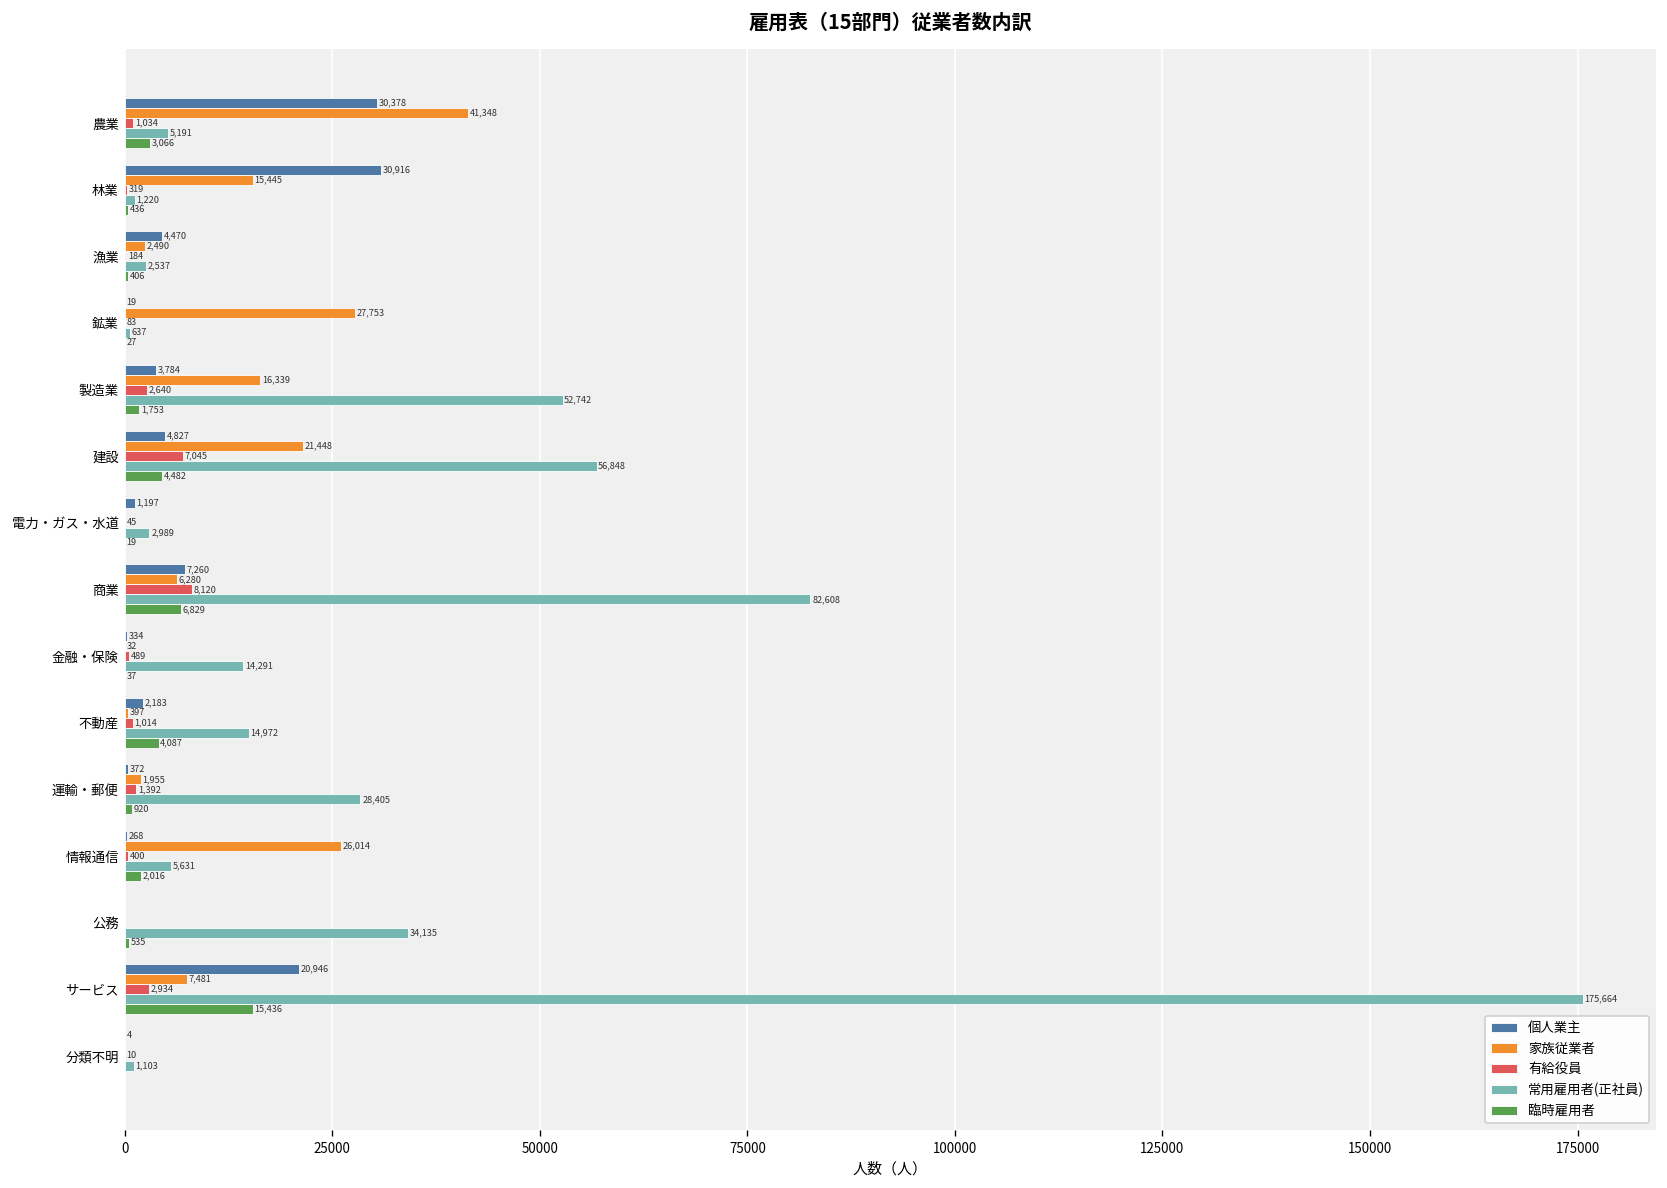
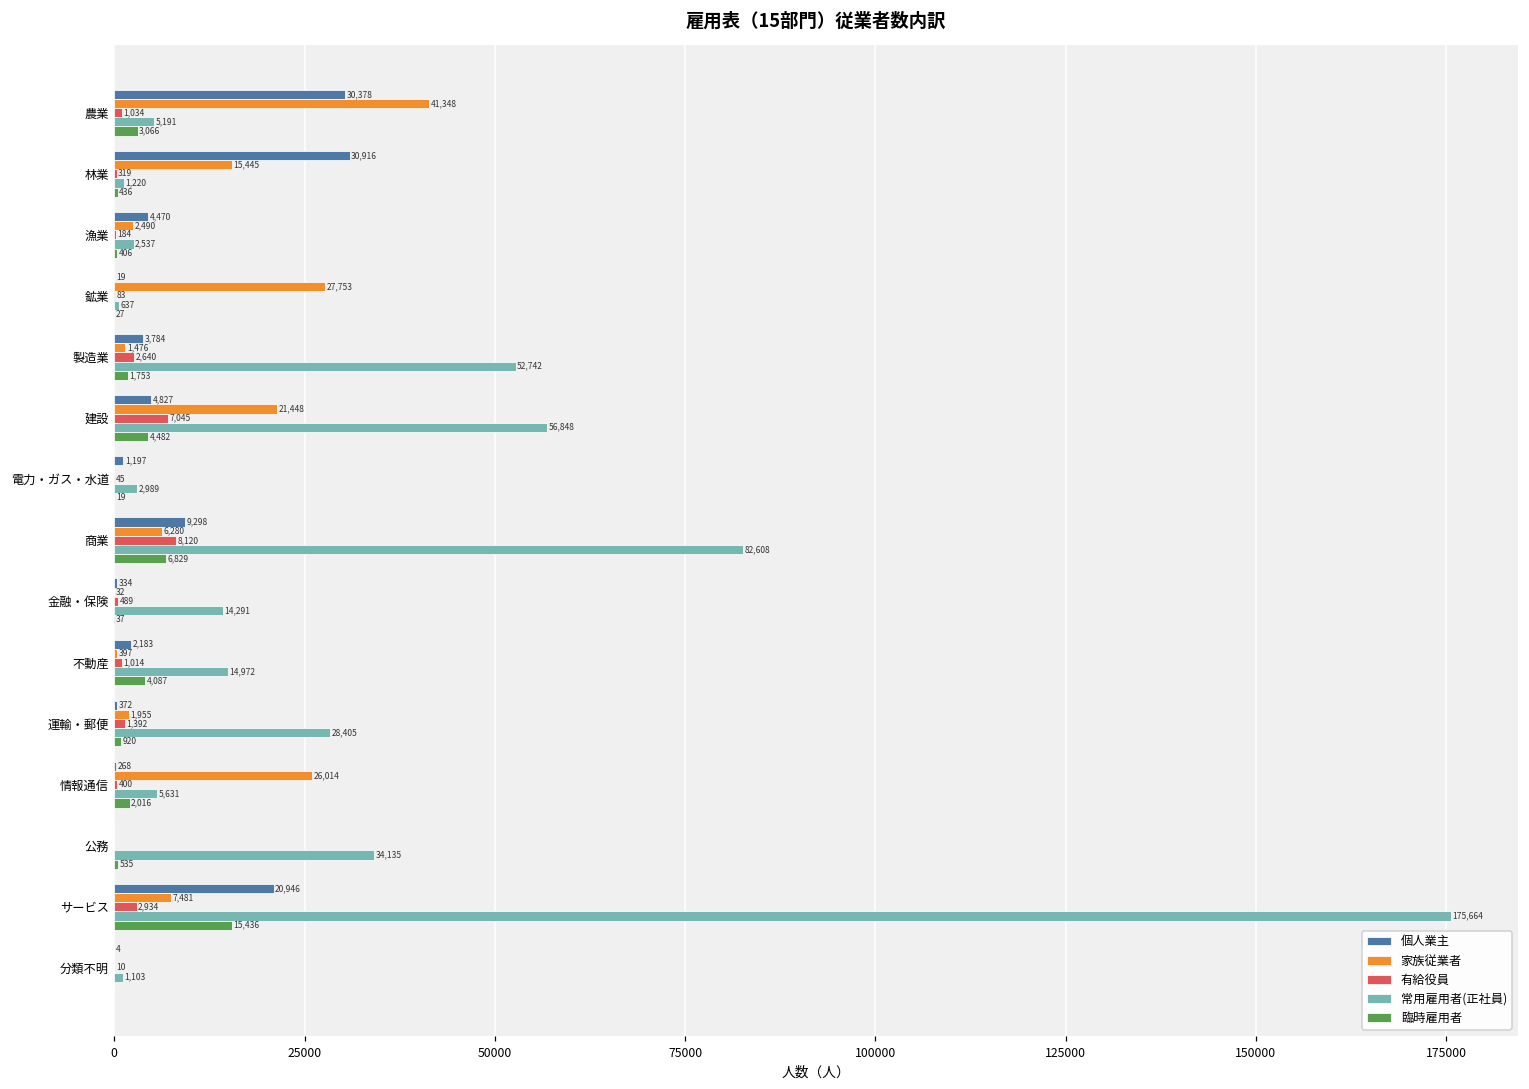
家族従業者, 製造業: 16,339 -> 1,476
個人業主, 商業: 7,260 -> 9,298
